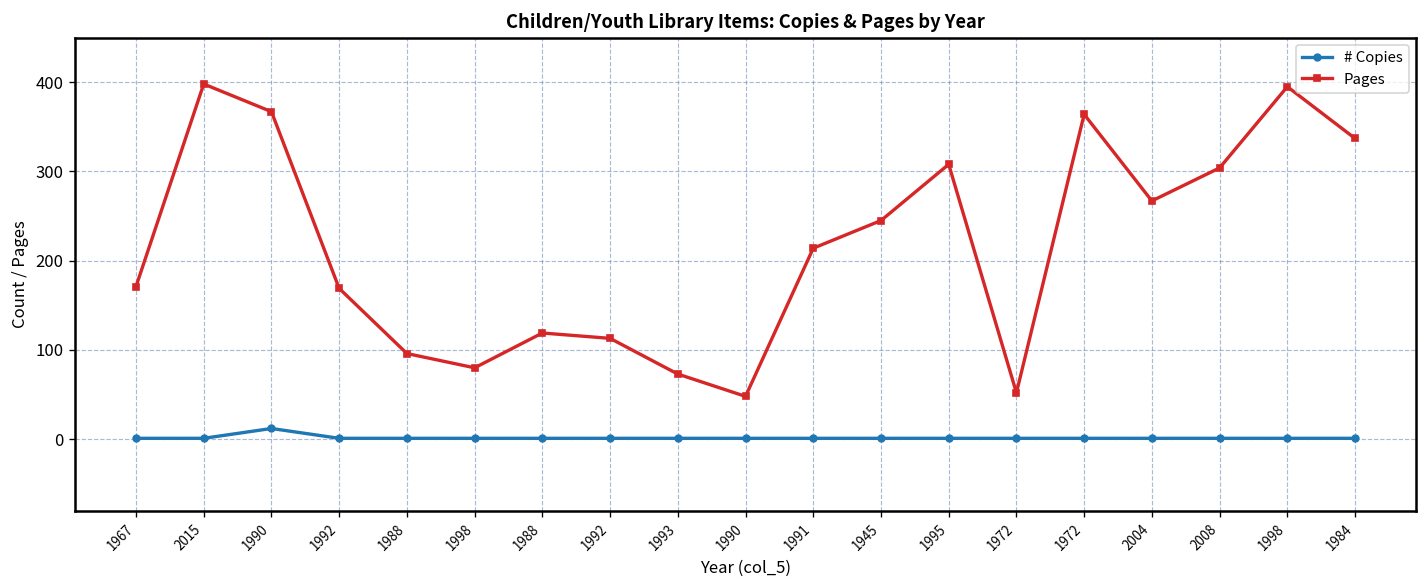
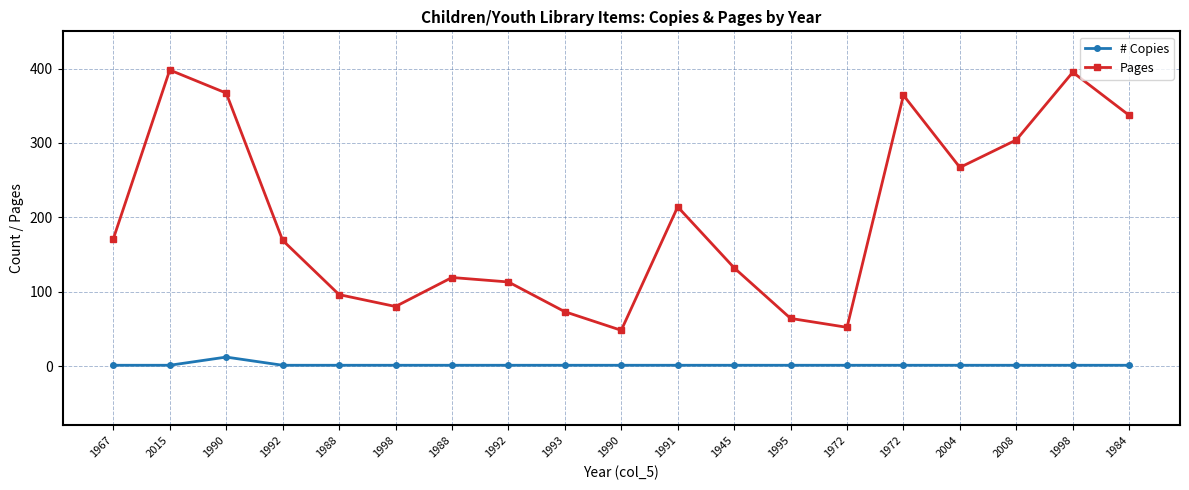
Pages, 1945: 250 -> 130
Pages, 1995: 310 -> 60
